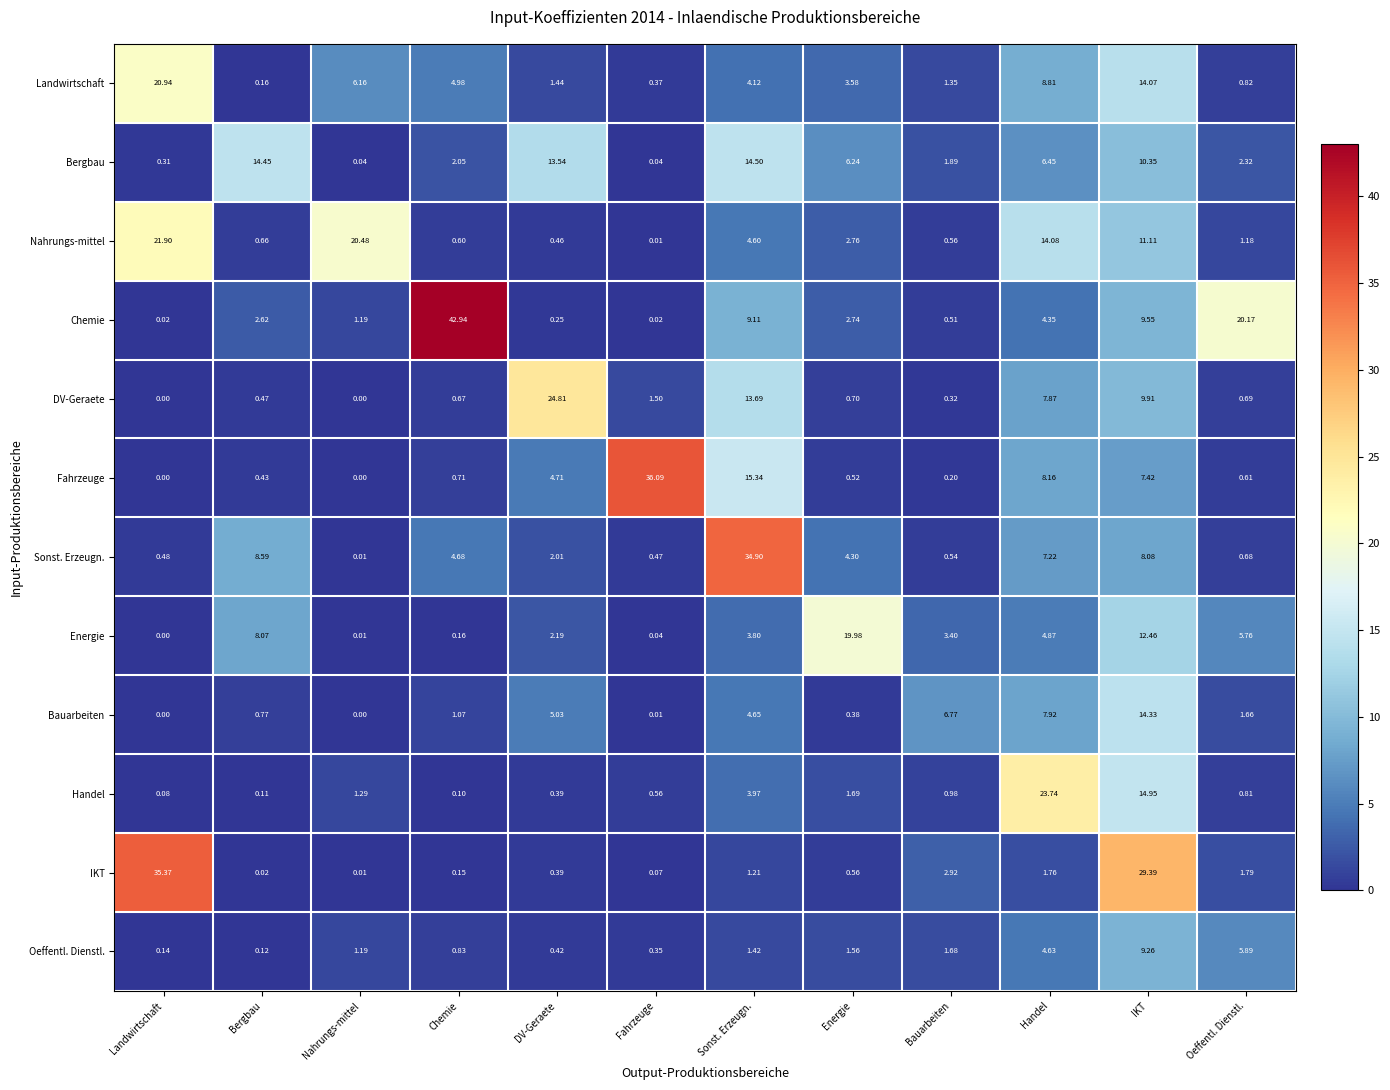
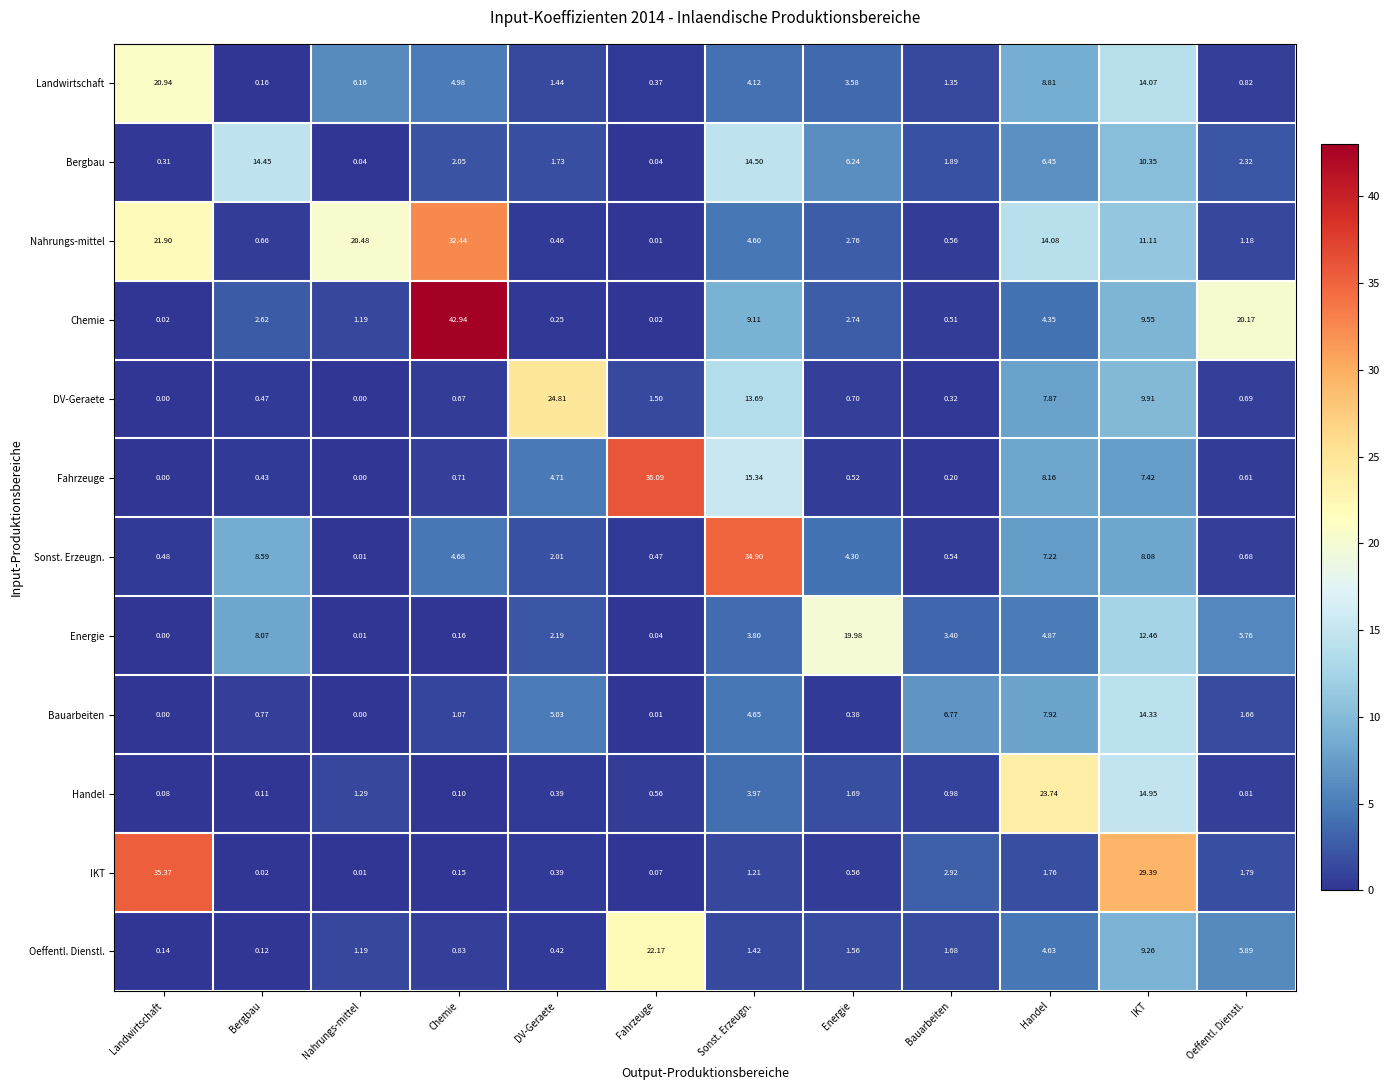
Bergbau, DV-Geraete: 13.54 -> 1.73
Nahrungs-mittel, Chemie: 0.60 -> 32.44
Oeffentl. Dienstl., Fahrzeuge: 0.35 -> 22.17
